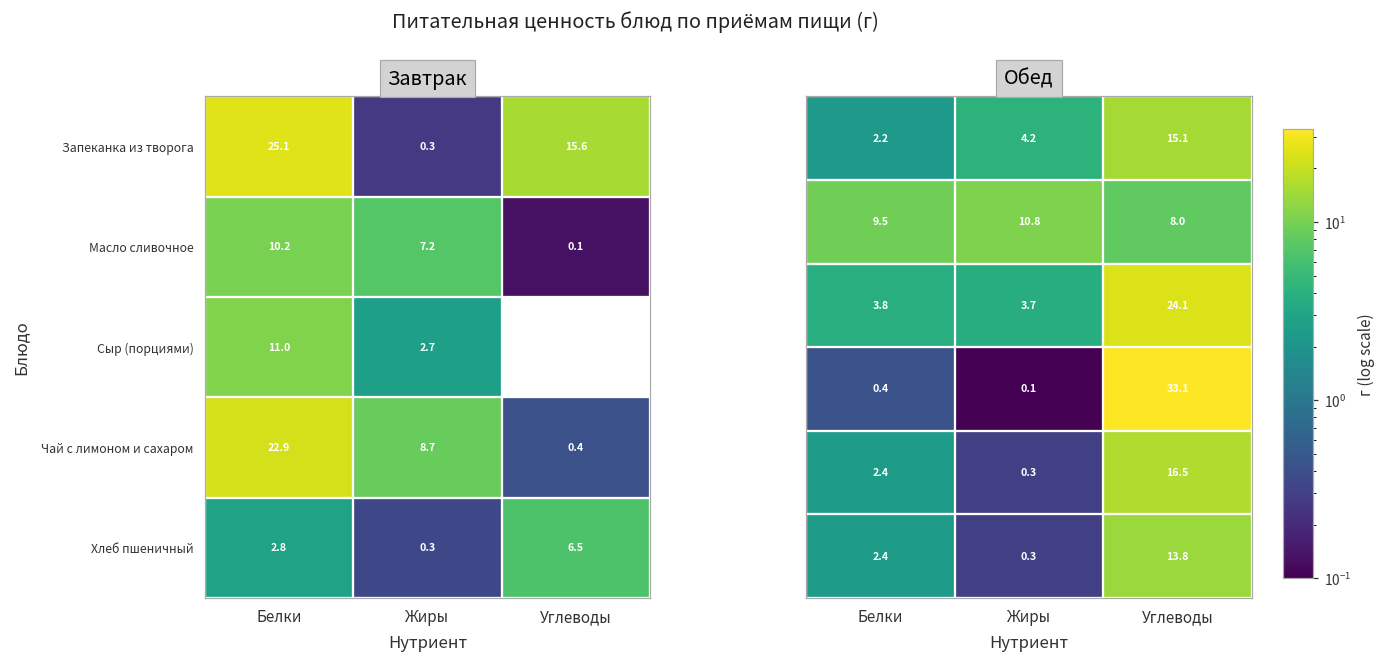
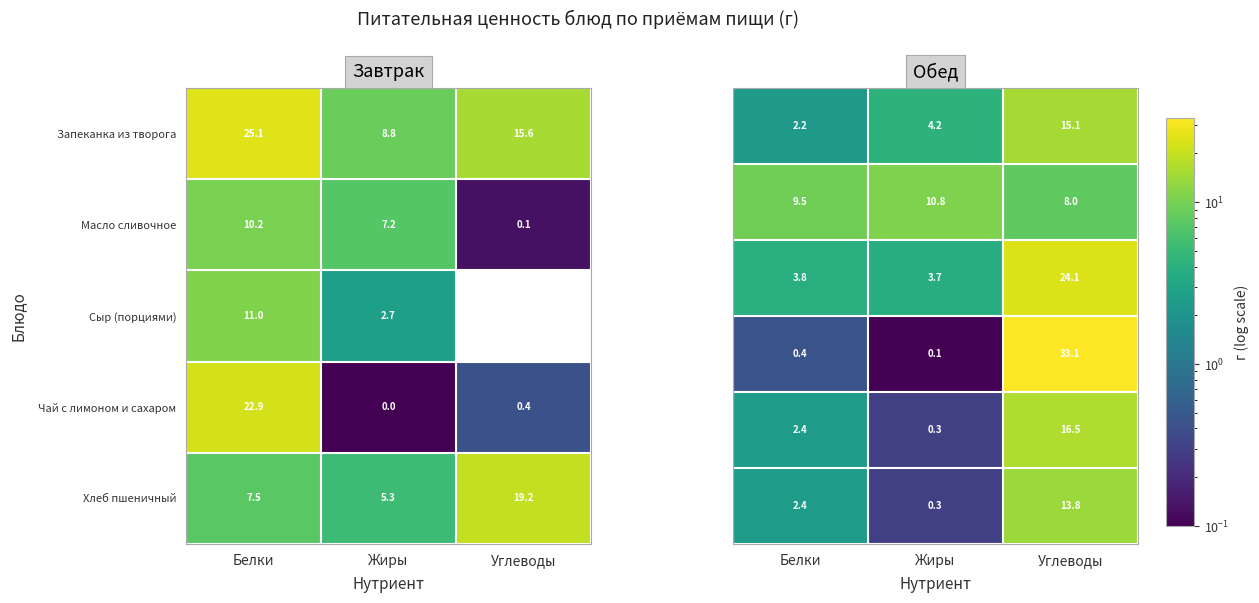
Завтрак, Запеканка из творога, Жиры: 0.3 -> 8.8
Завтрак, Чай с лимоном и сахаром, Жиры: 8.7 -> 0.0
Завтрак, Хлеб пшеничный, Белки: 2.8 -> 7.5
Завтрак, Хлеб пшеничный, Жиры: 0.3 -> 5.3
Завтрак, Хлеб пшеничный, Углеводы: 6.5 -> 19.2
